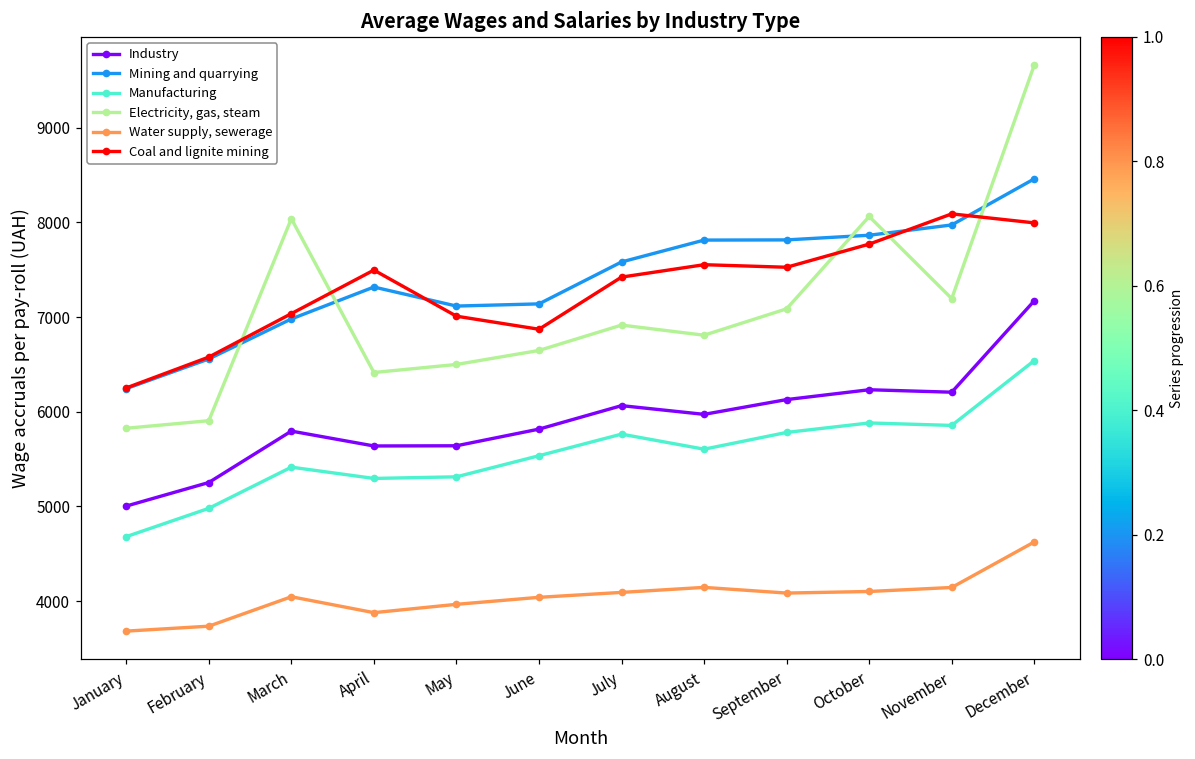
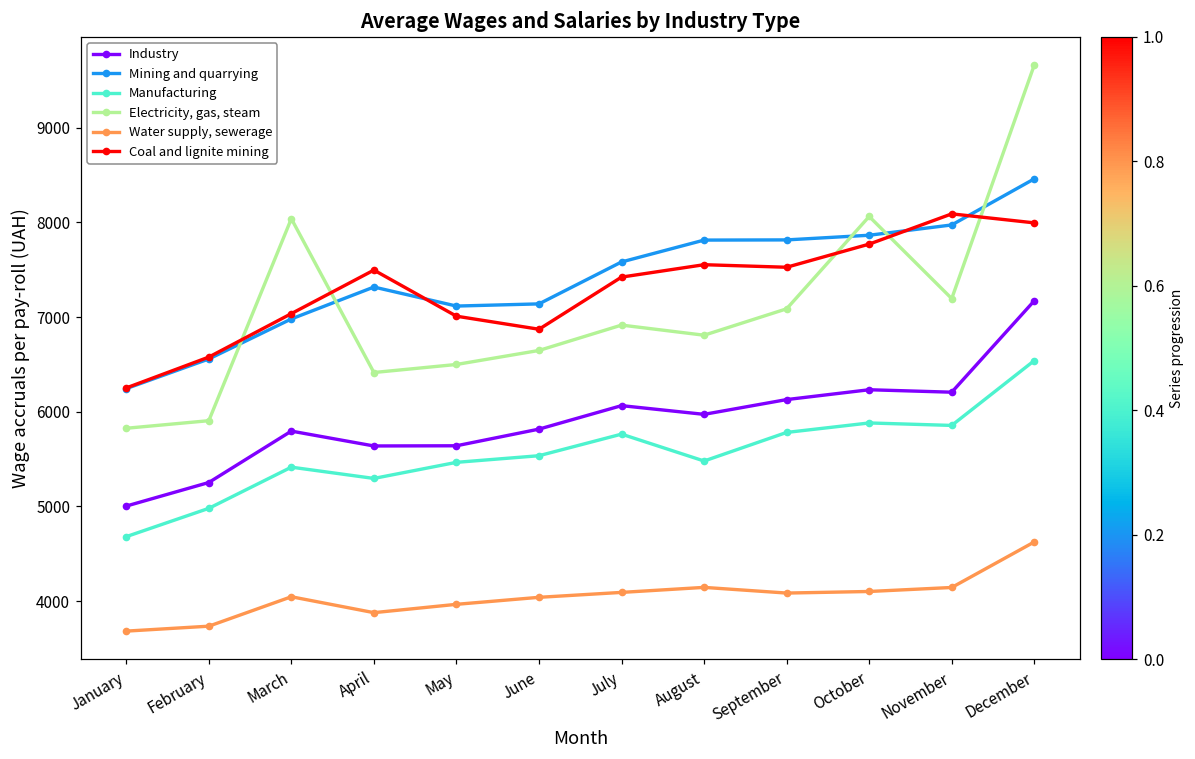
Manufacturing, May: 5300 -> 5500
Manufacturing, August: 5600 -> 5500
